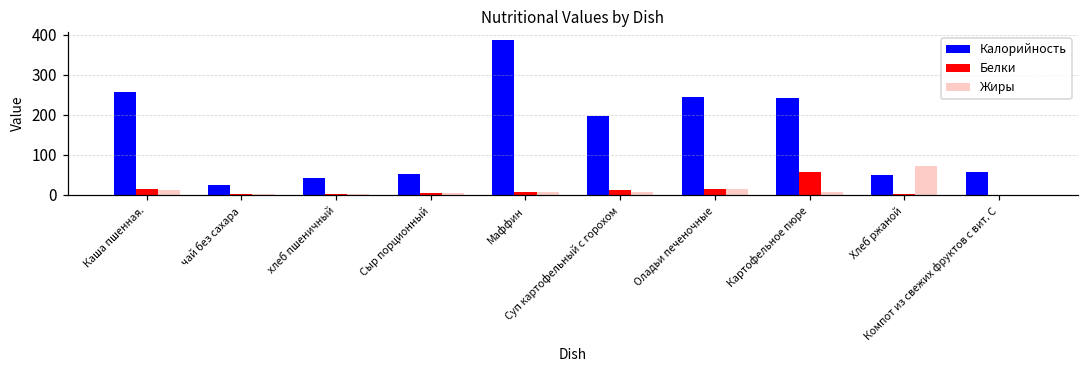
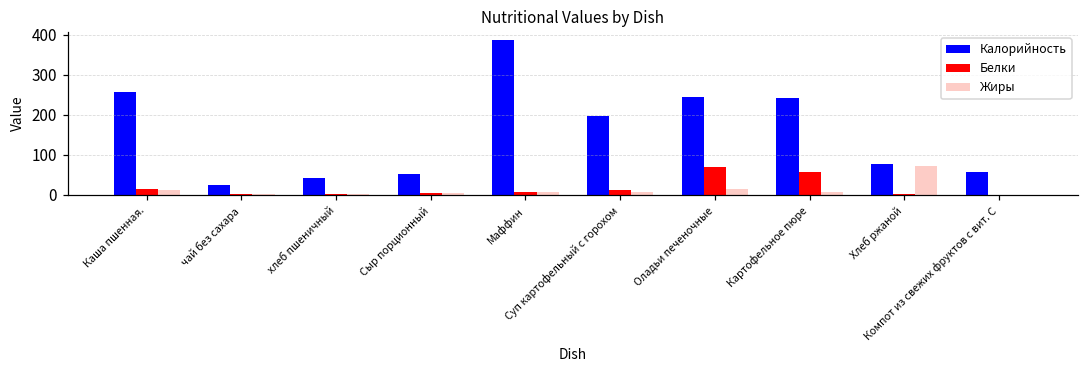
Белки, Оладьи печеночные: 10 -> 70
Калорийность, Хлеб ржаной: 50 -> 80
